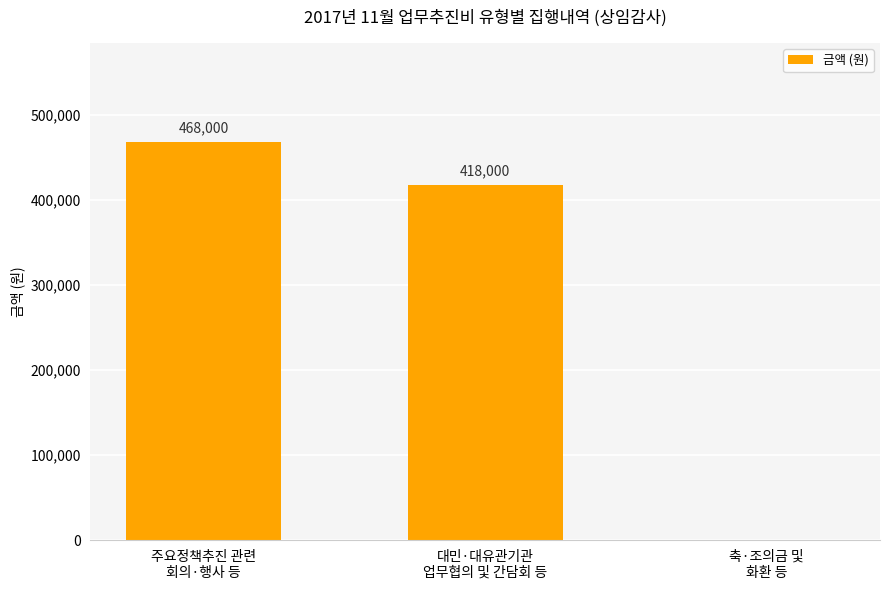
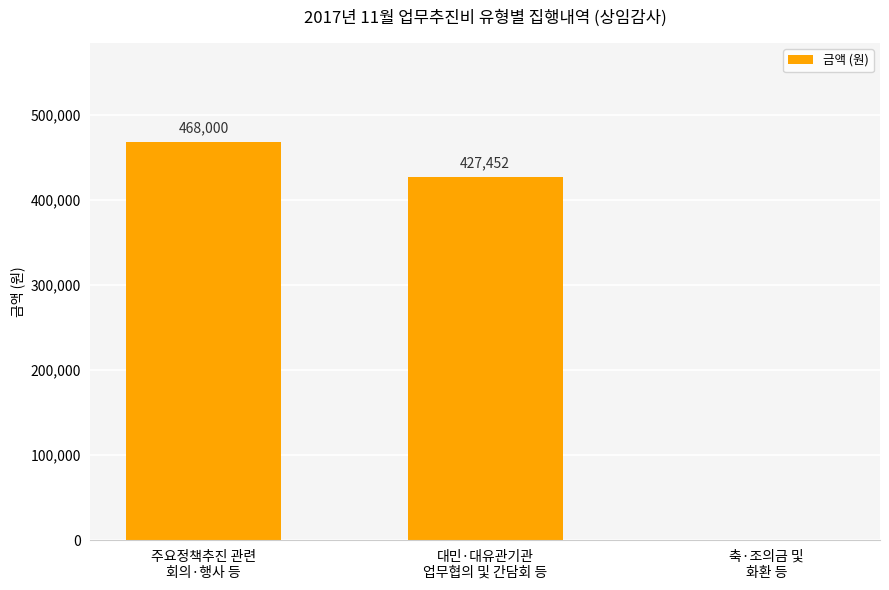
대민·대유관기관 업무협의 및 간담회 등: 418,000 -> 427,452
